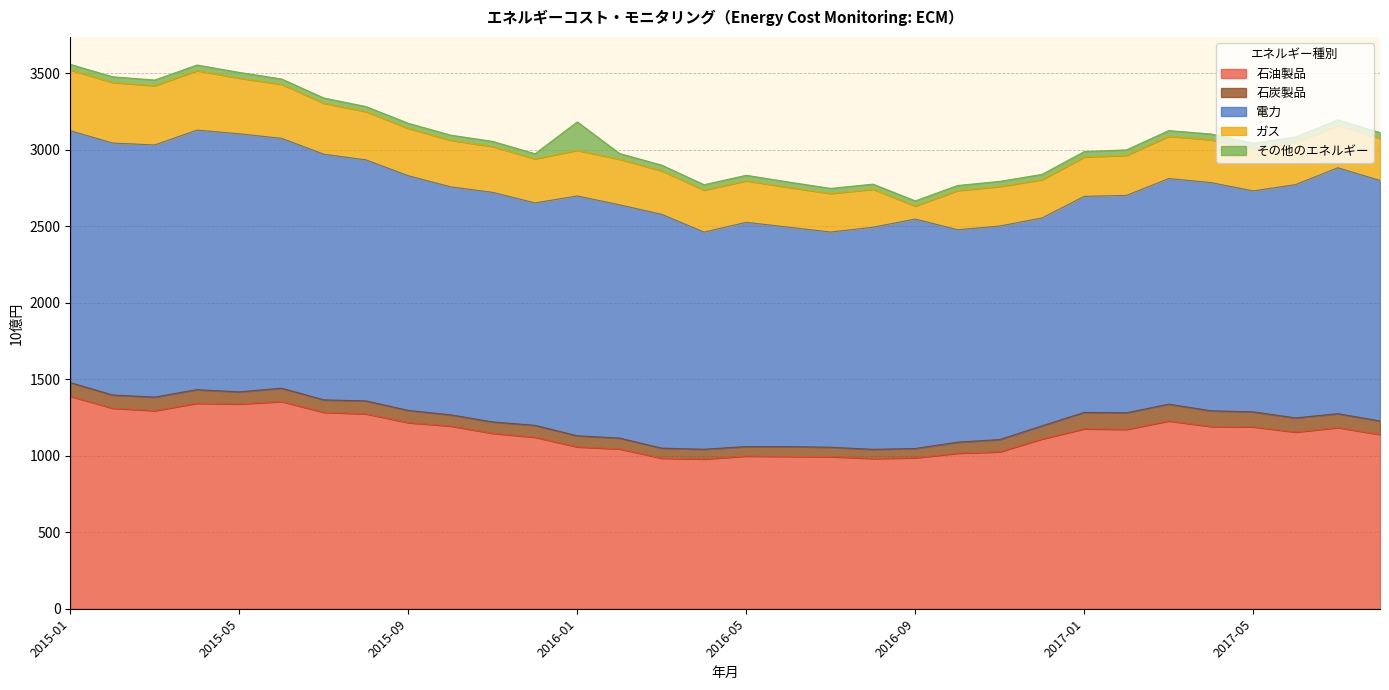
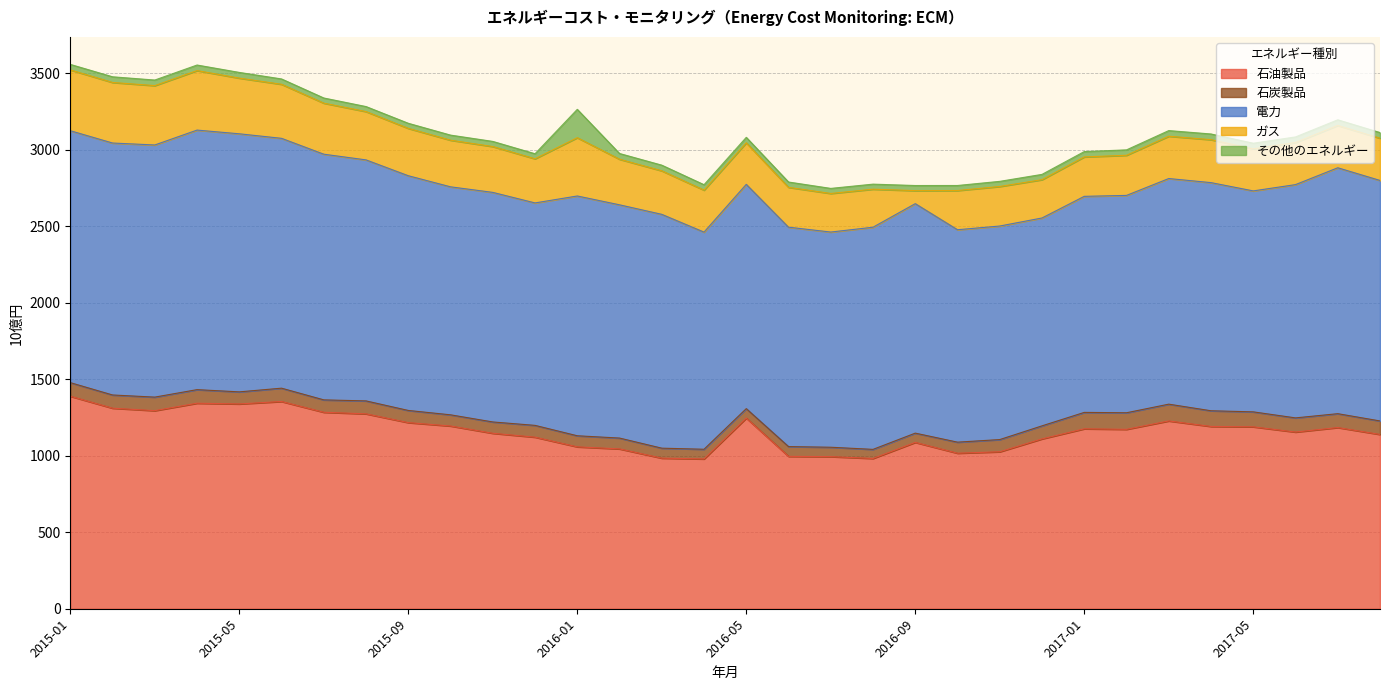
ガス, 2016-01: 300 -> 380
石油製品, 2016-05: 1000 -> 1250
石油製品, 2016-09: 990 -> 1090
